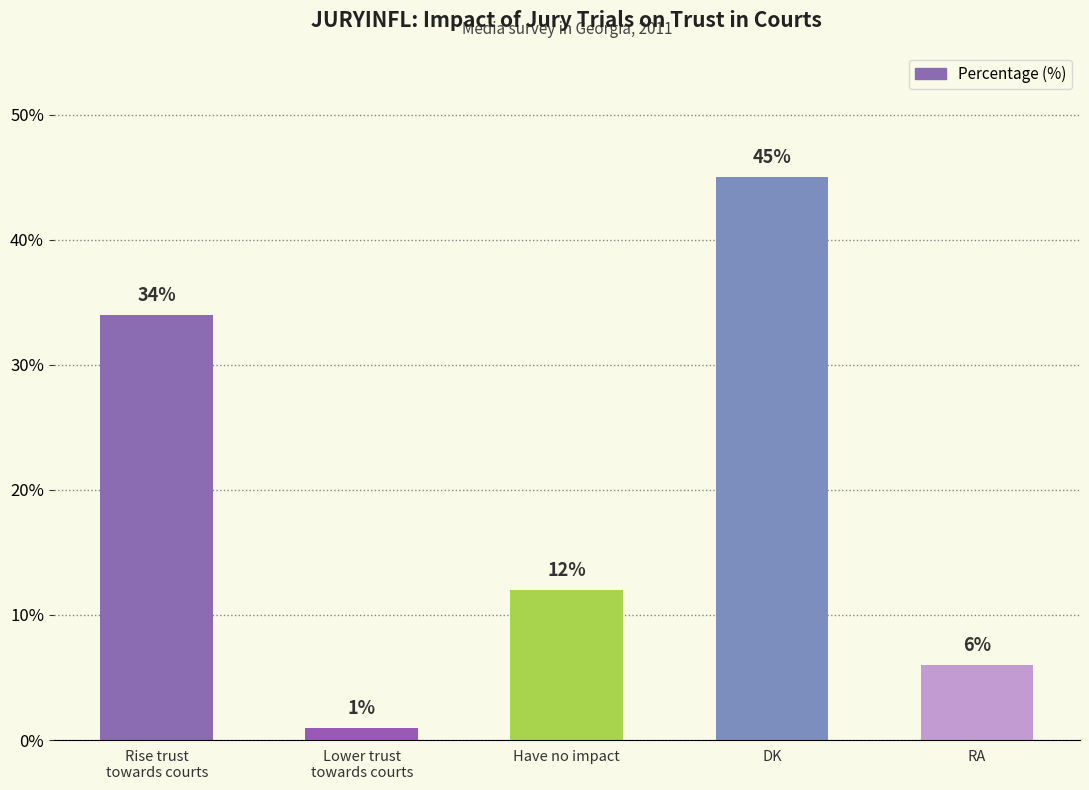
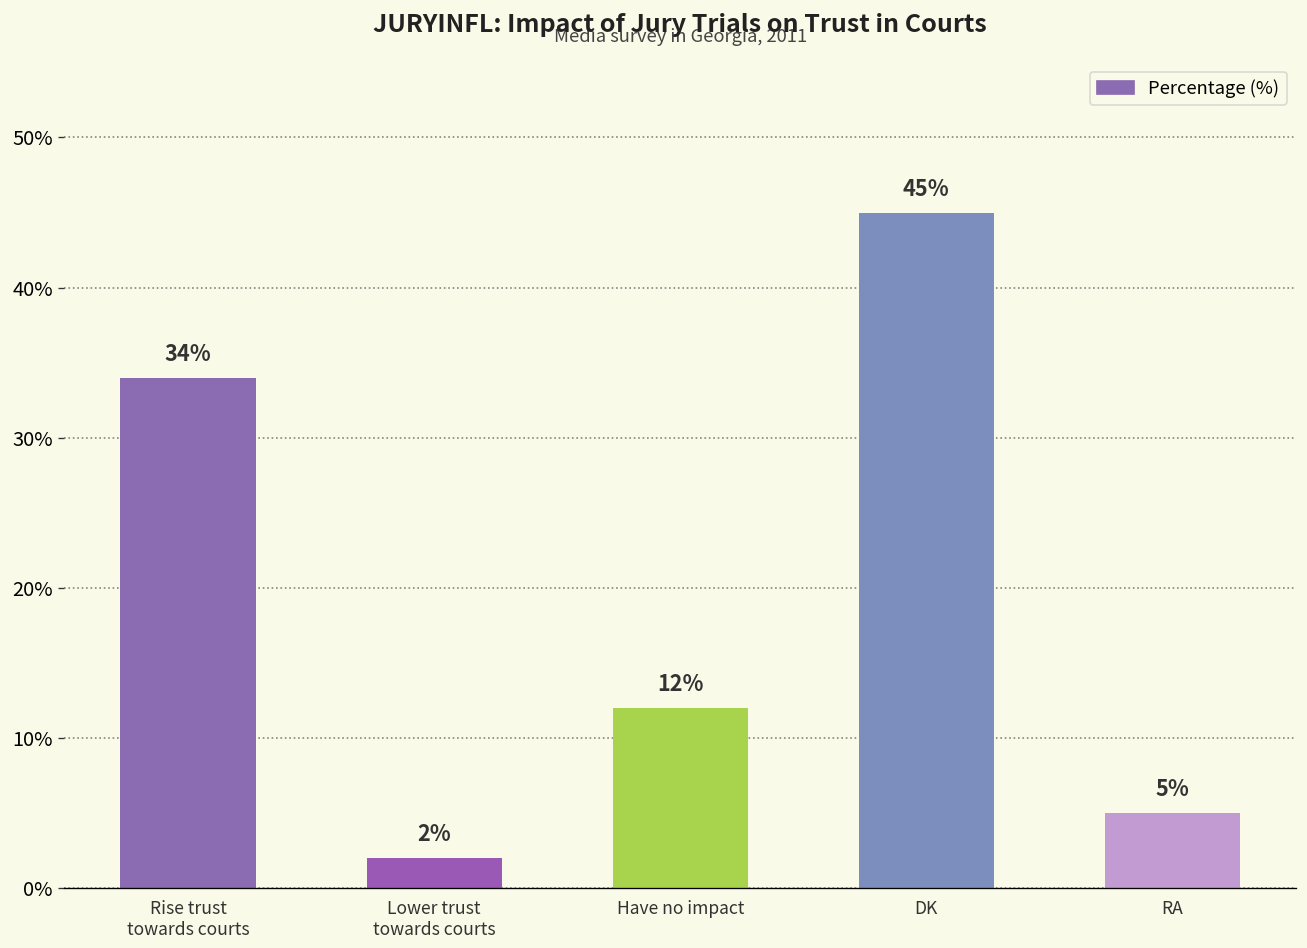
Lower trust towards courts: 1% -> 2%
RA: 6% -> 5%
